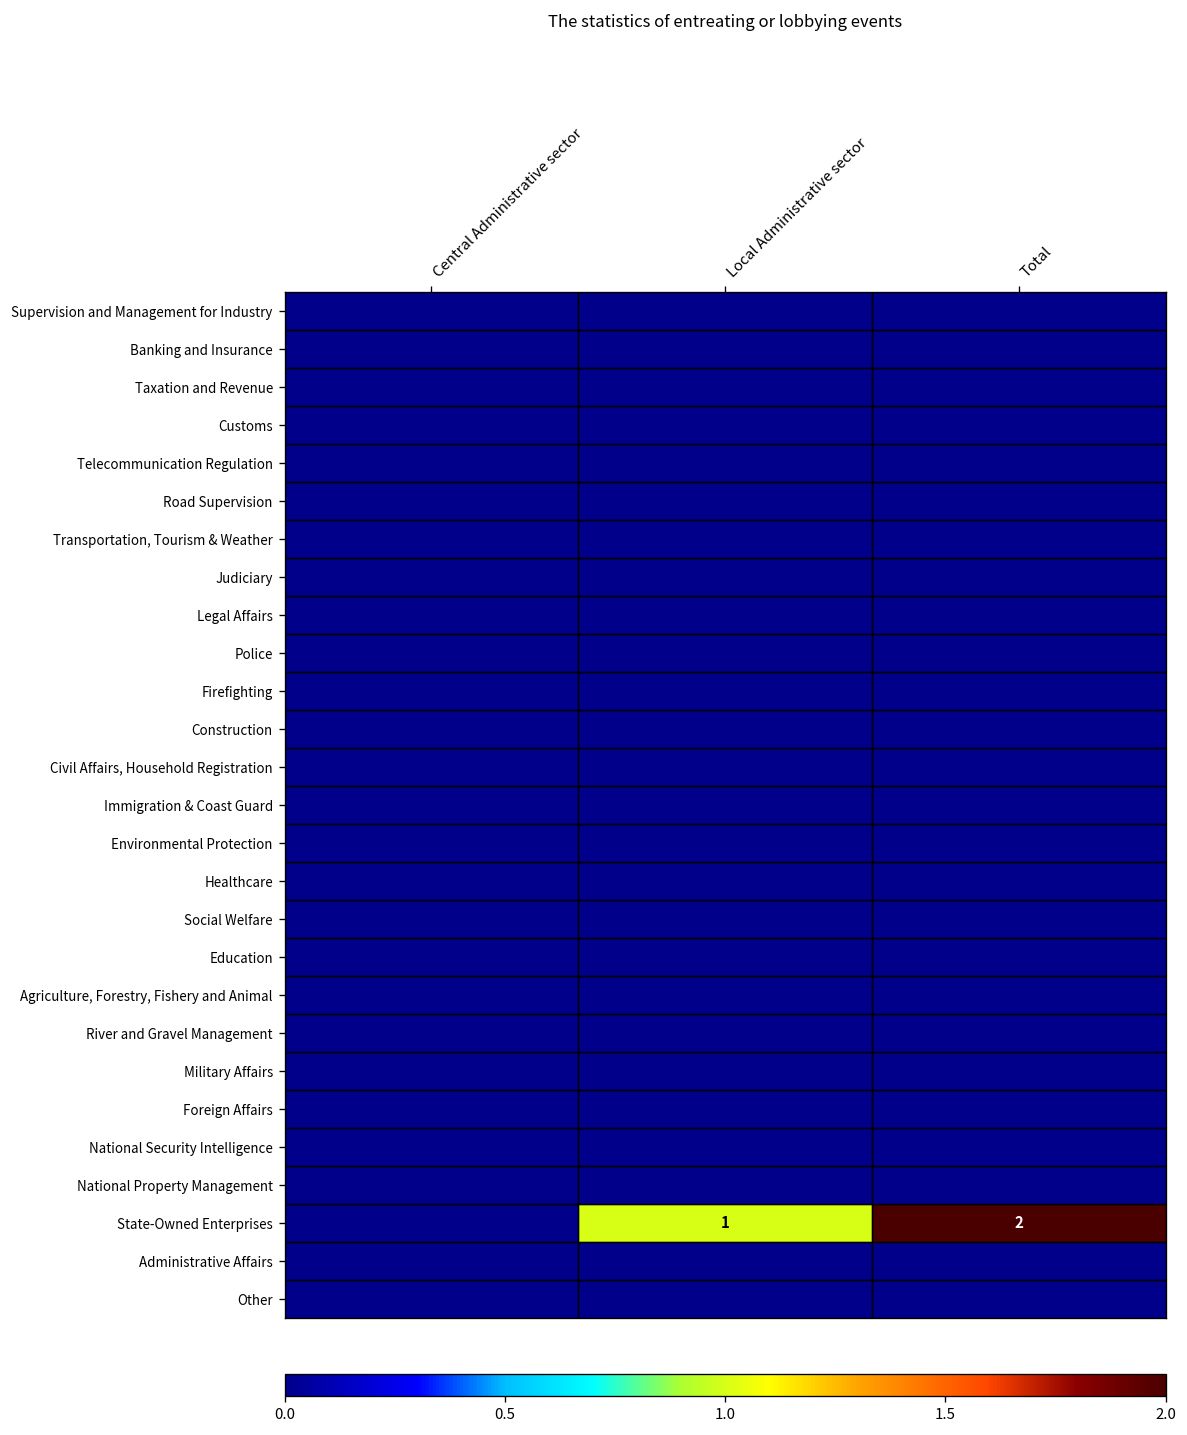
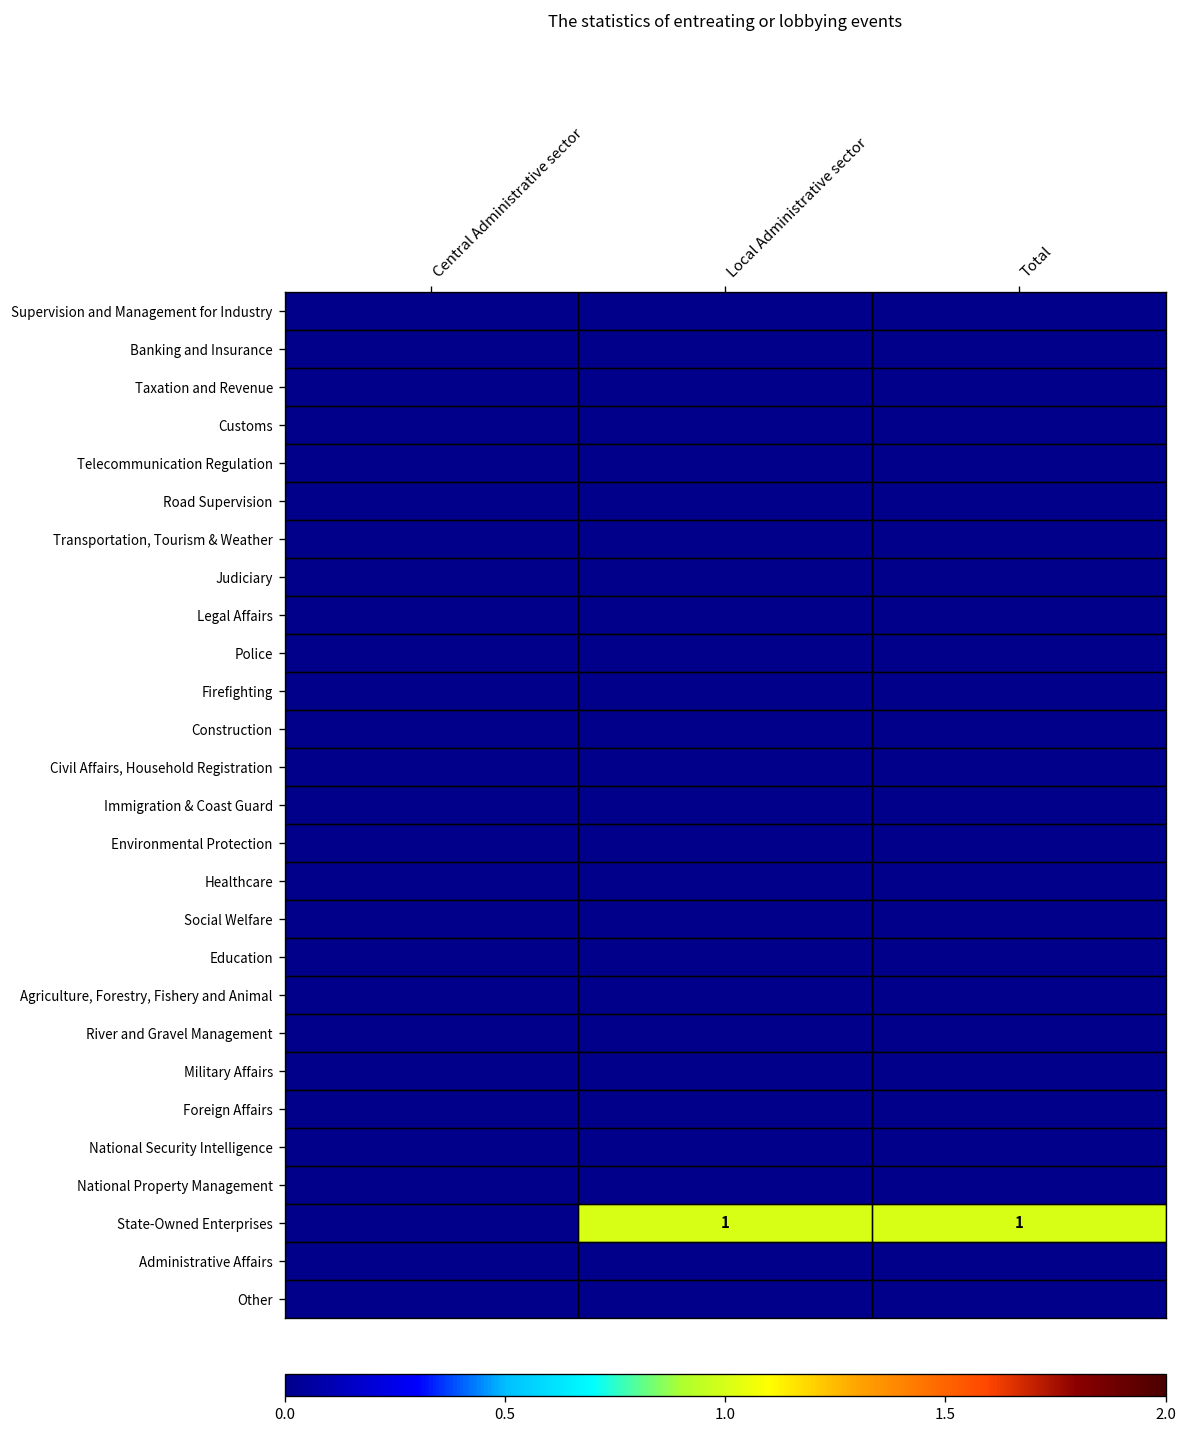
State-Owned Enterprises, Total: 2 -> 1
